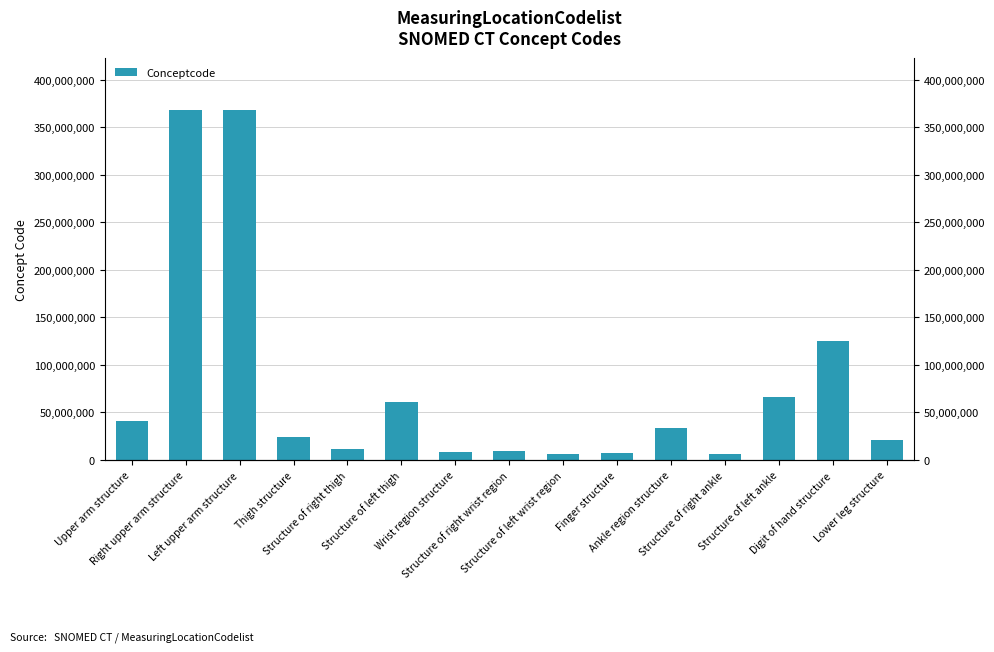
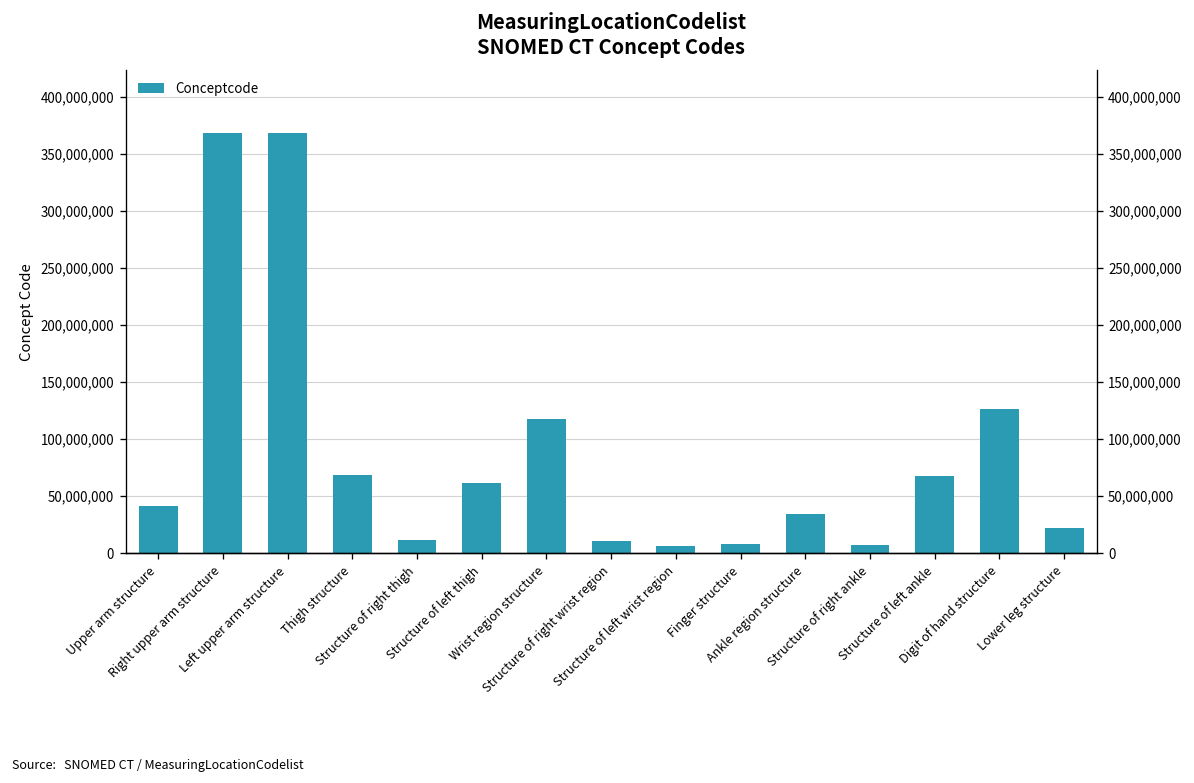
Thigh structure: 20,000,000 -> 70,000,000
Wrist region structure: 10,000,000 -> 120,000,000
